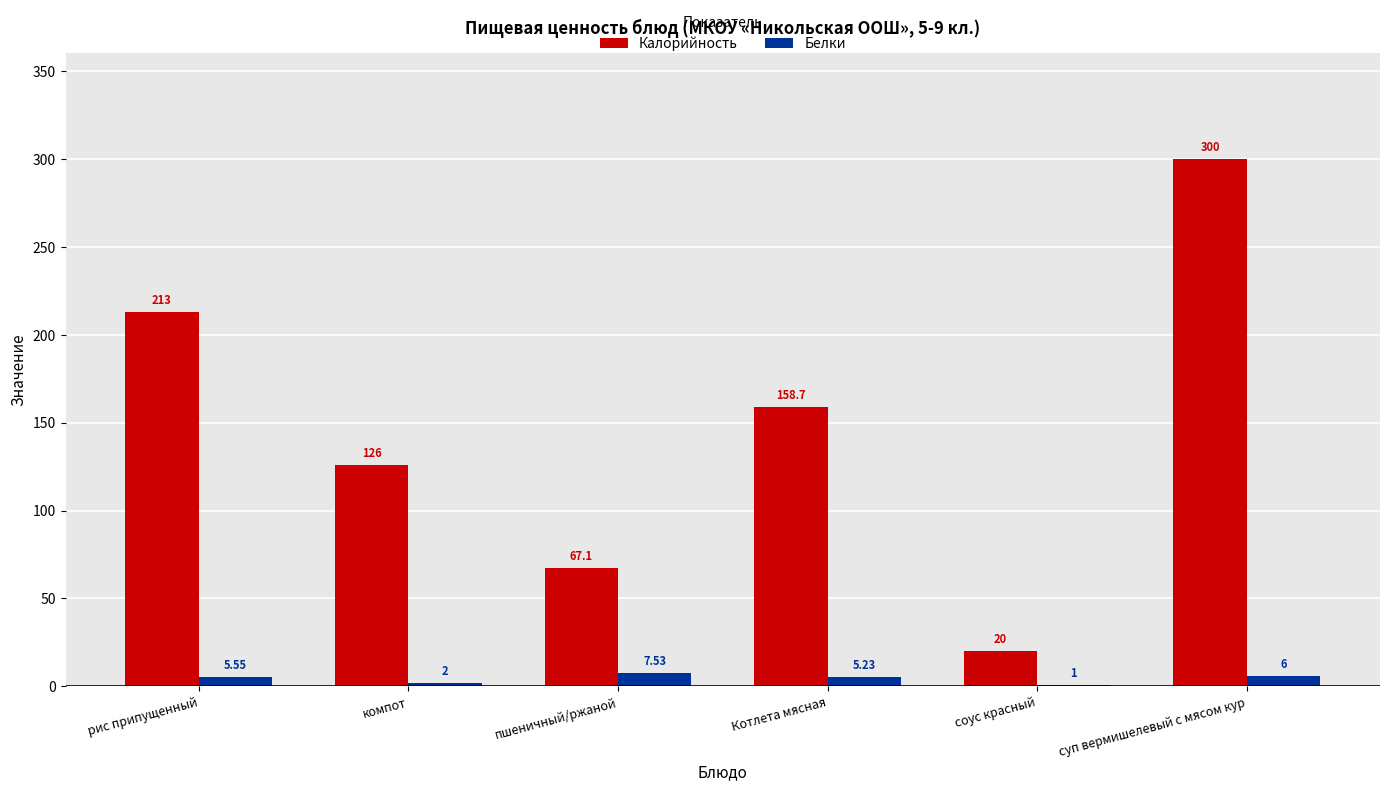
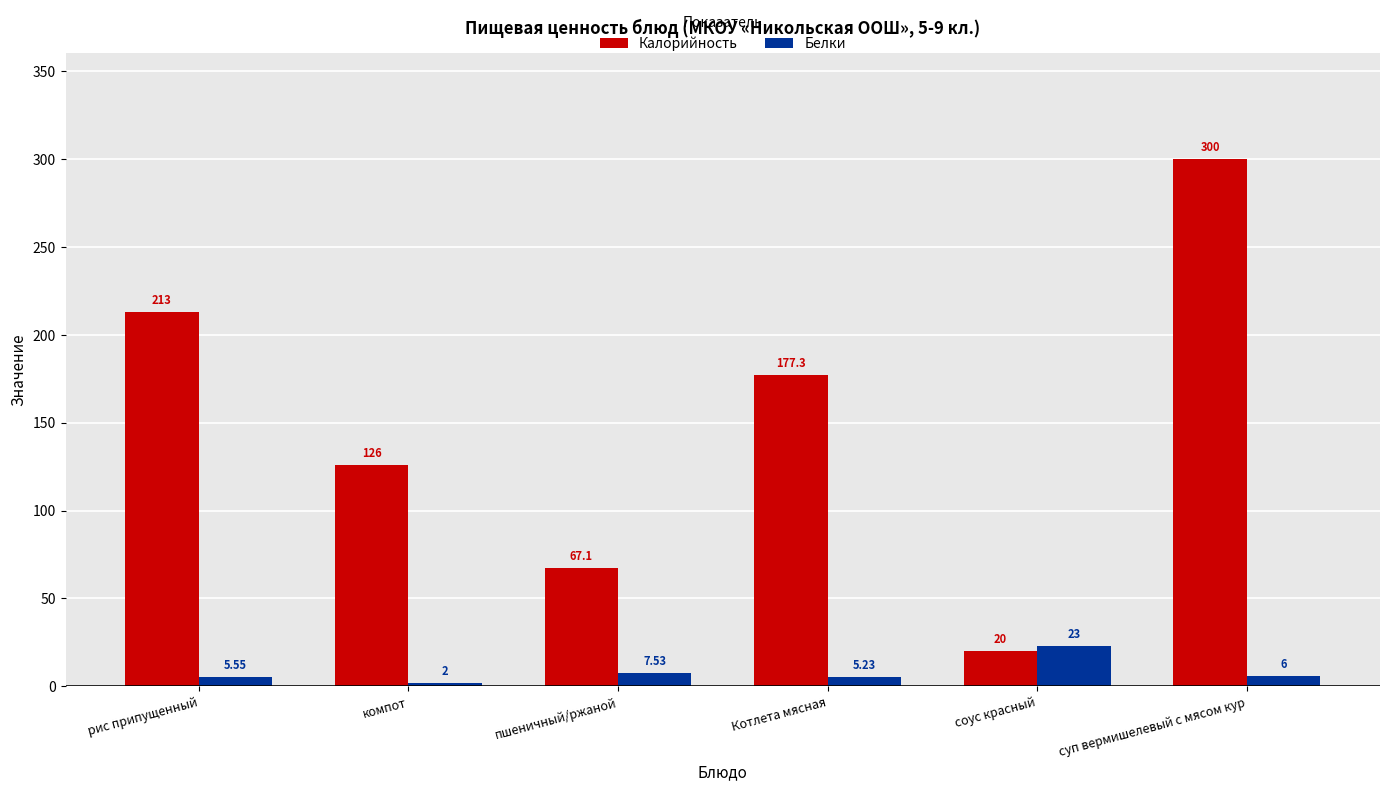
Калорийность, Котлета мясная: 158.7 -> 177.3
Белки, соус красный: 1 -> 23
